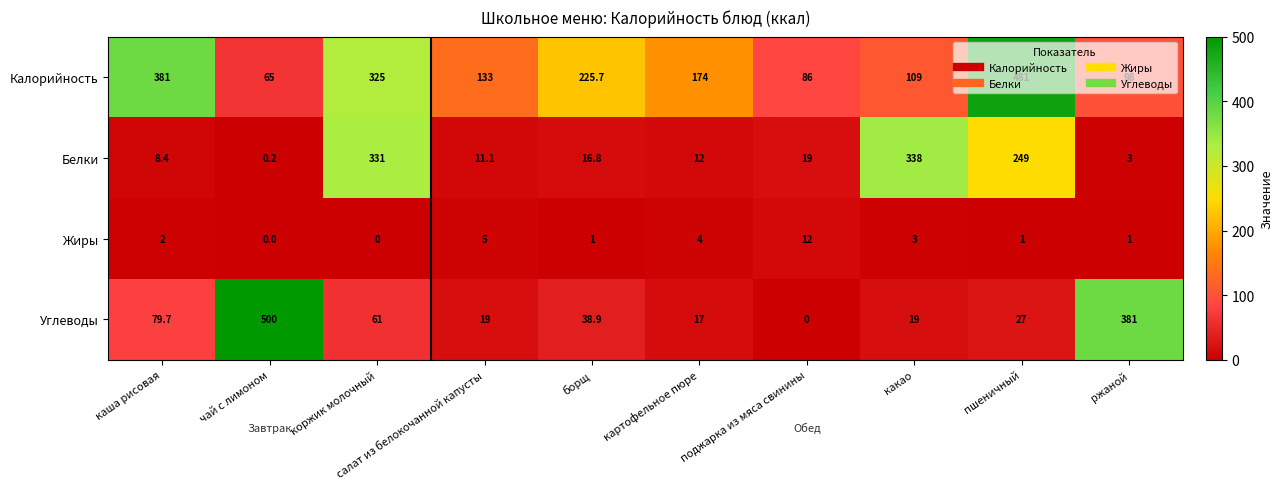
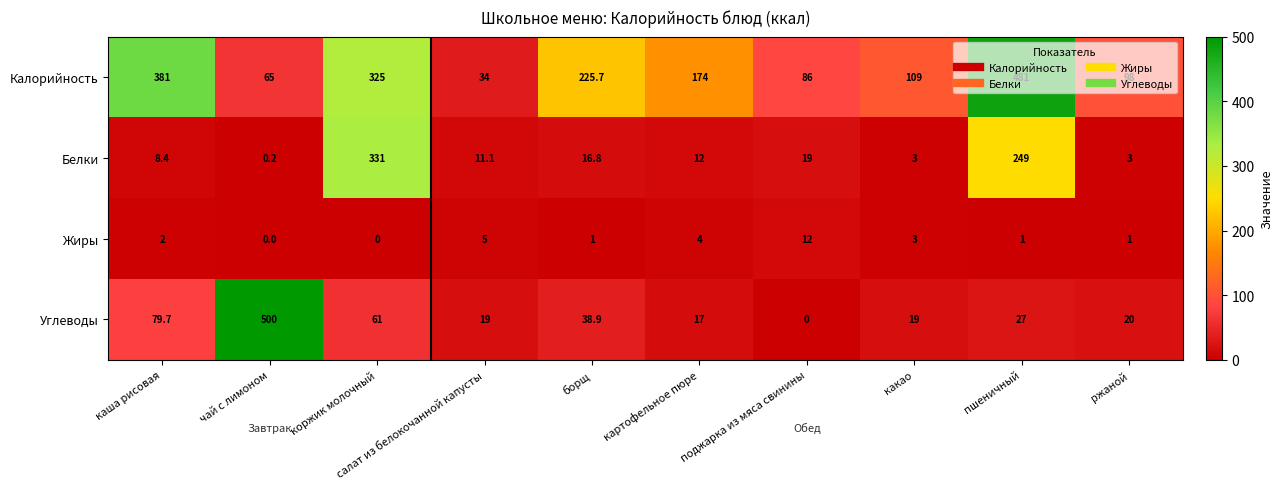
Калорийность, салат из белокочанной капусты: 133 -> 34
Белки, какао: 338 -> 3
Углеводы, ржаной: 381 -> 20
